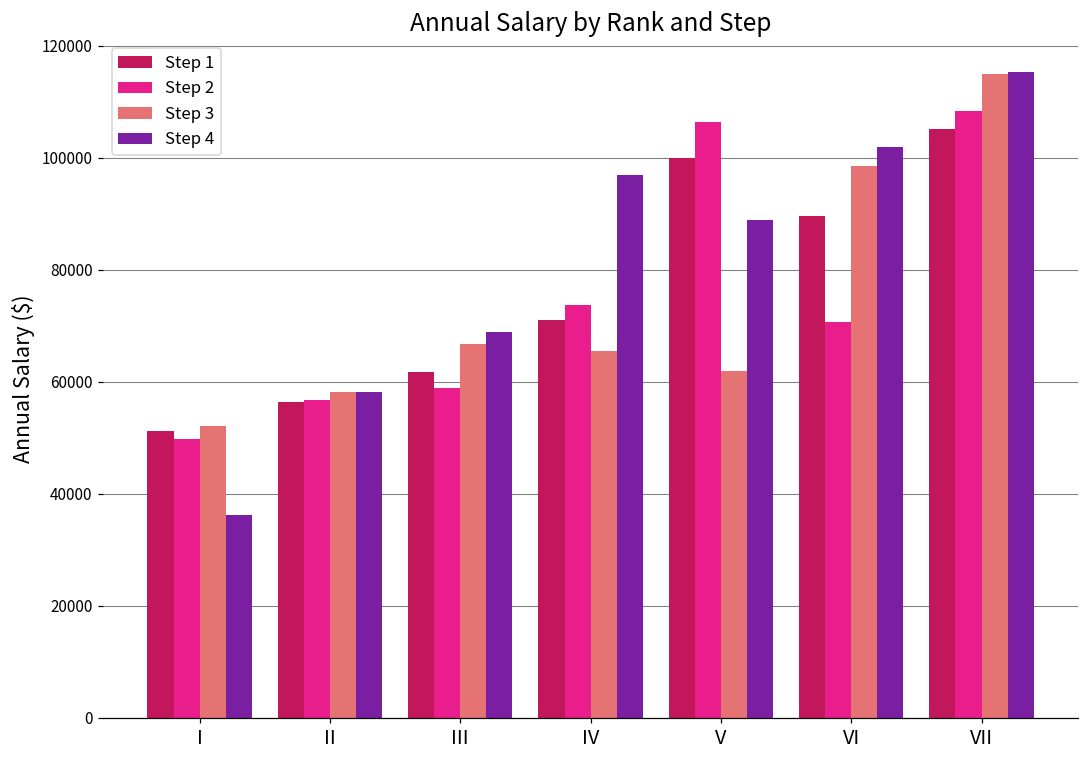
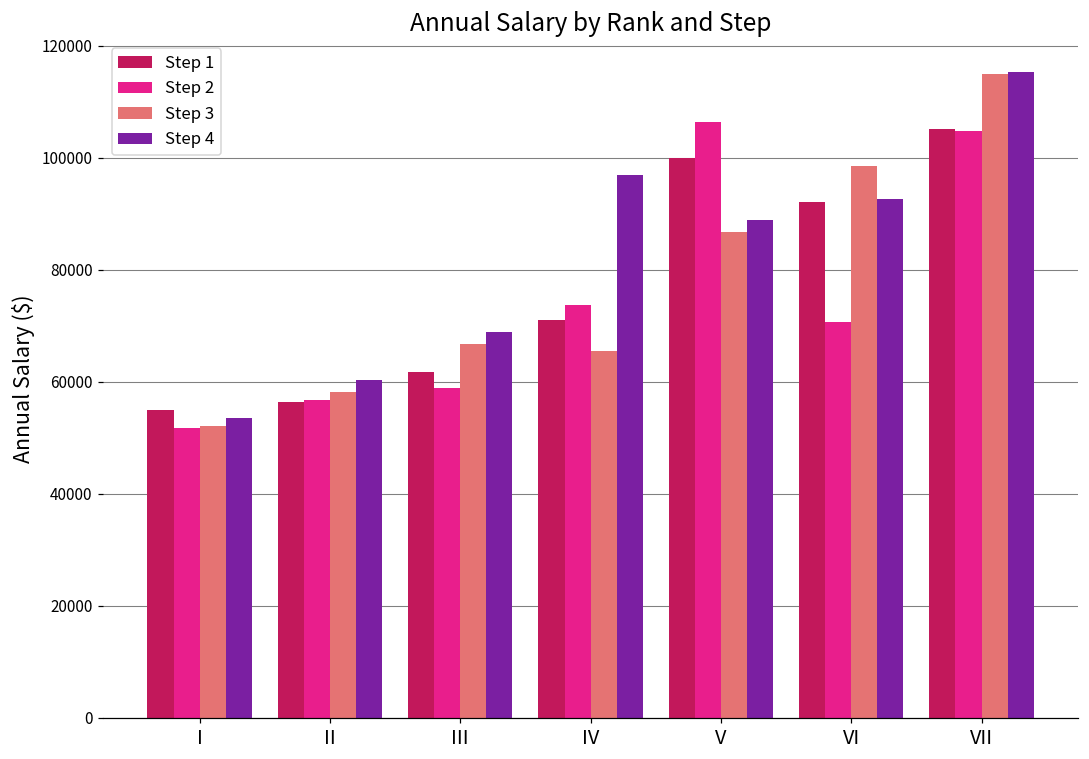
Step 1, I: 51000 -> 55000
Step 2, I: 50000 -> 52000
Step 4, I: 36000 -> 54000
Step 4, II: 58000 -> 60000
Step 3, V: 62000 -> 87000
Step 1, VI: 90000 -> 92000
Step 4, VI: 102000 -> 93000
Step 2, VII: 108000 -> 105000
